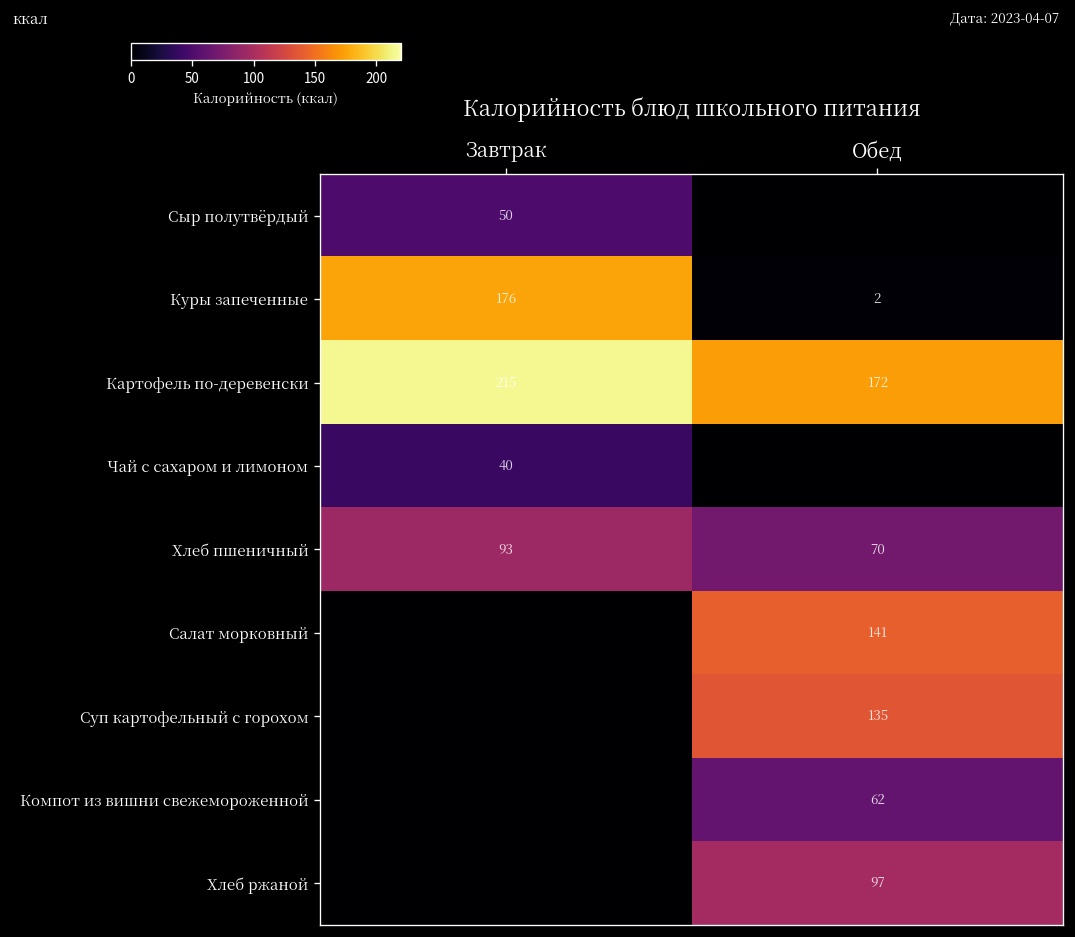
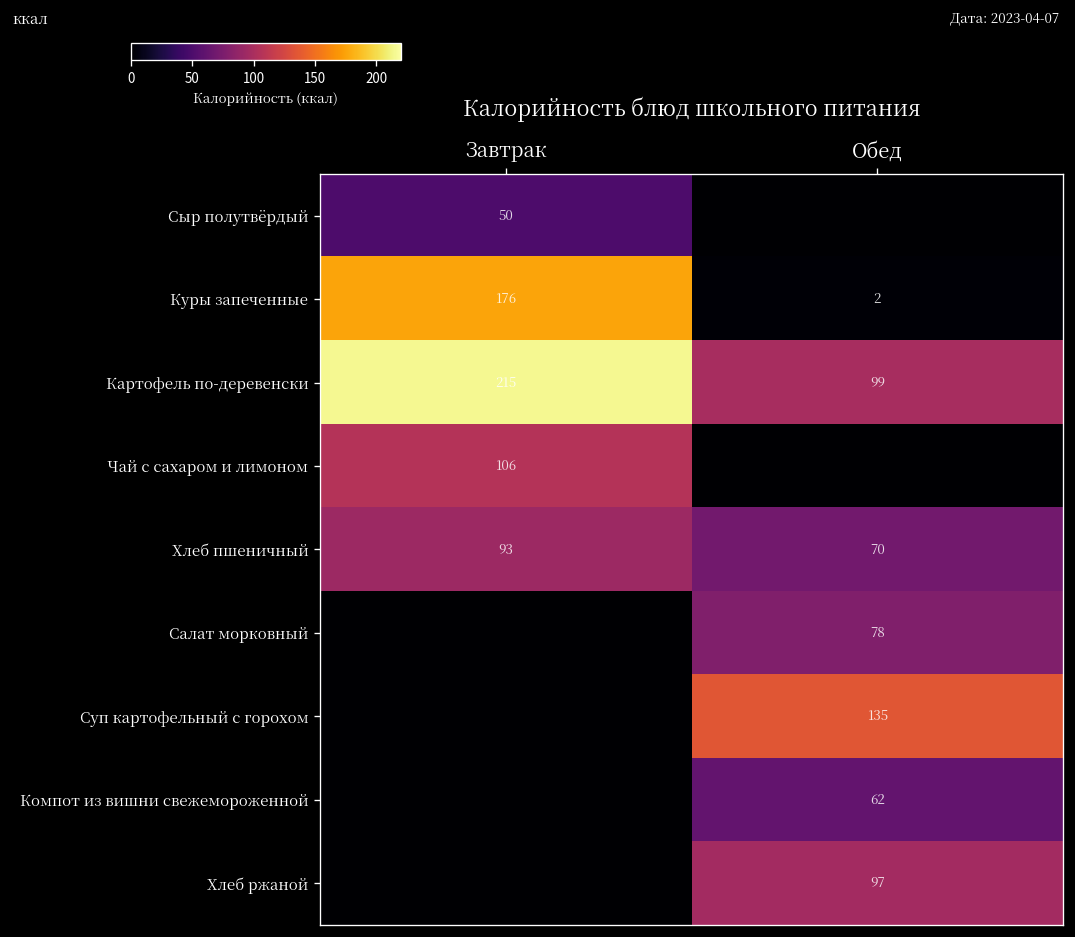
Картофель по-деревенски, Обед: 172 -> 99
Чай с сахаром и лимоном, Завтрак: 40 -> 106
Салат морковный, Обед: 141 -> 78
